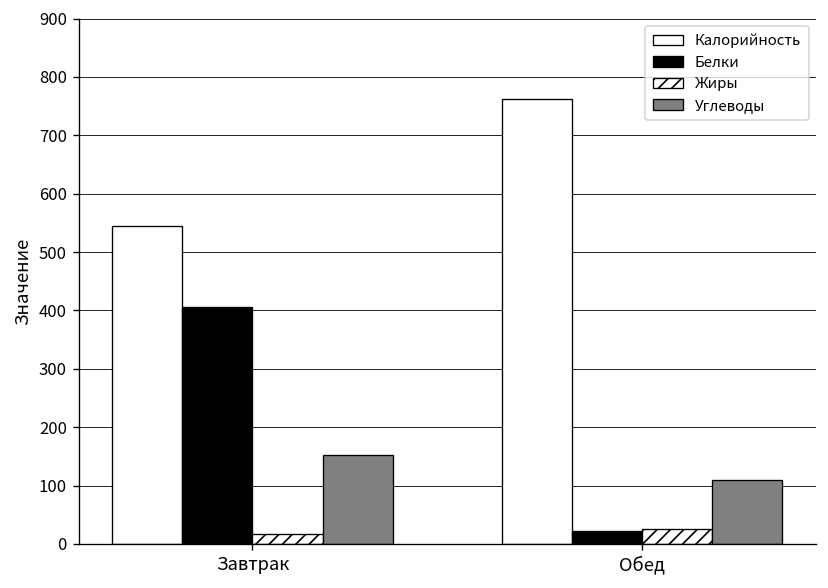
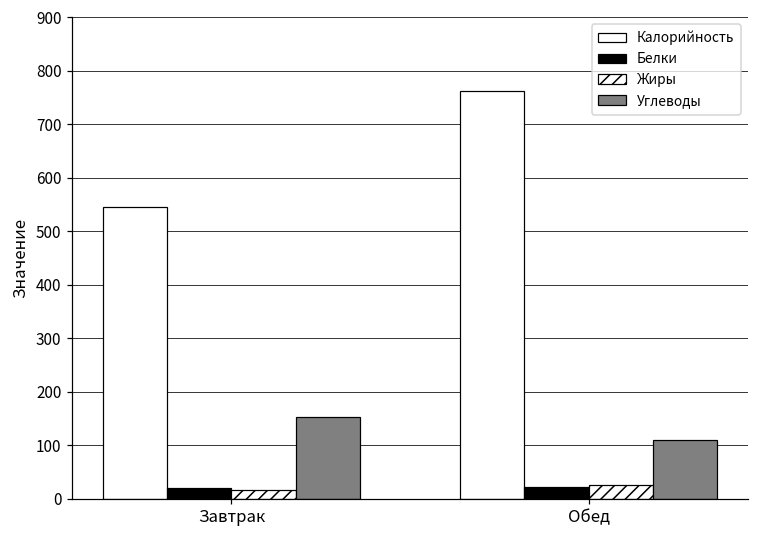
Белки, Завтрак: 410 -> 20
